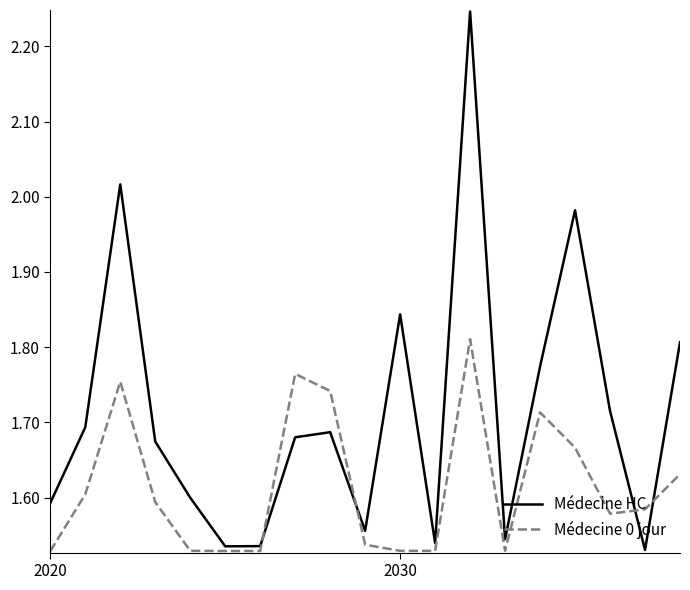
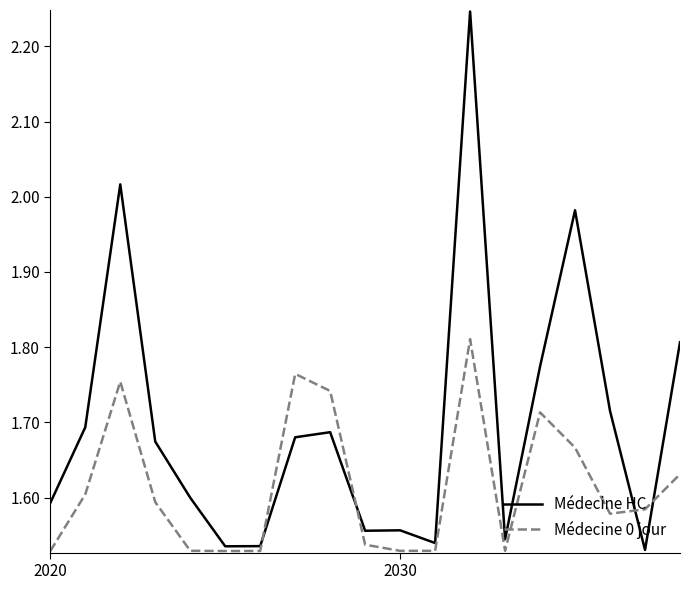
Médecine HC, 2030: 1.84 -> 1.56
